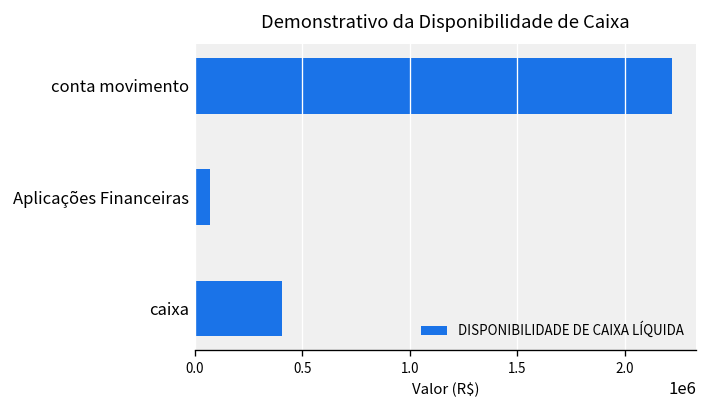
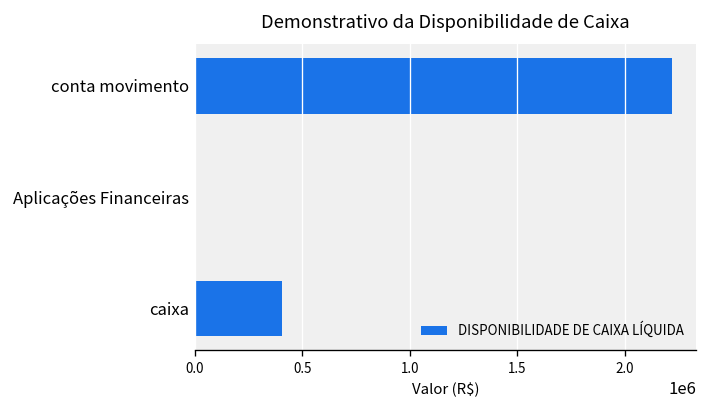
Aplicações Financeiras: 70000 -> 0
